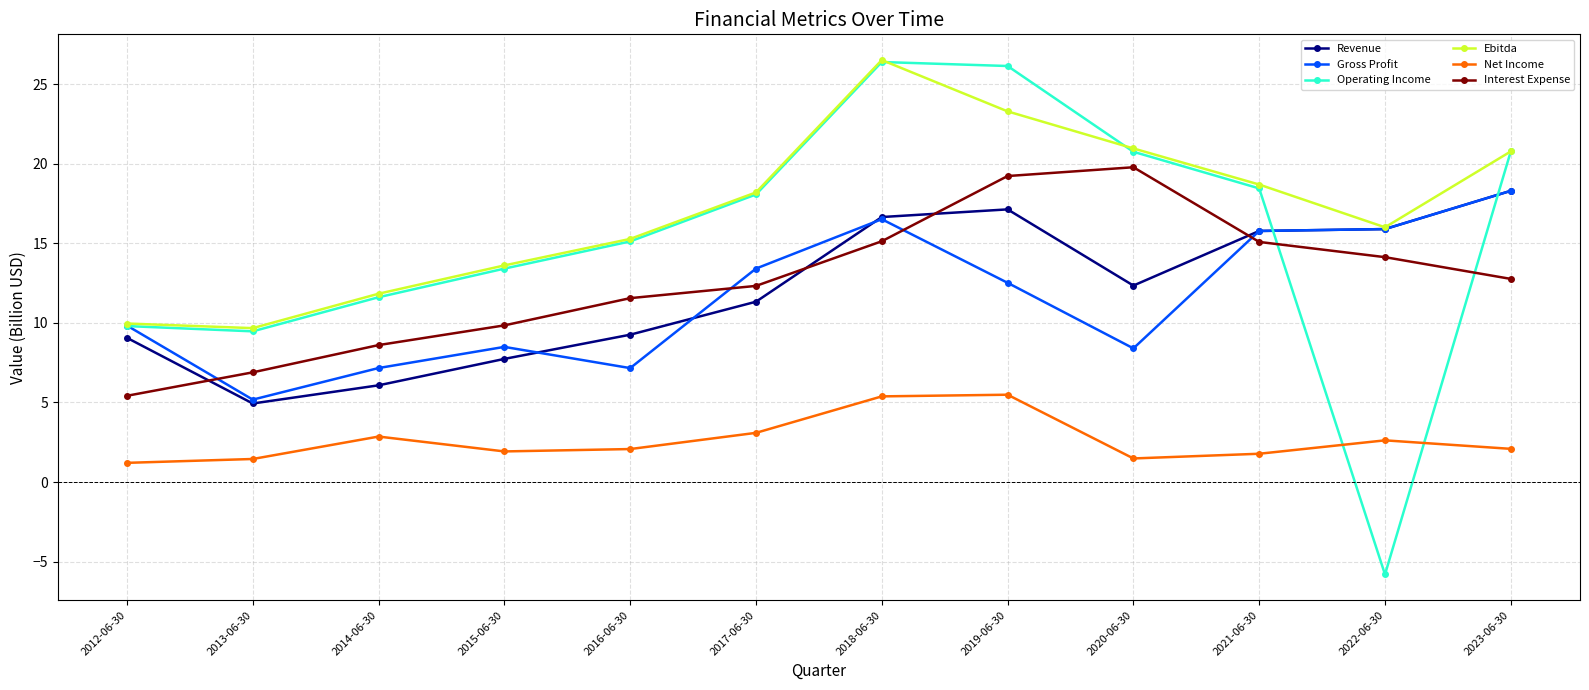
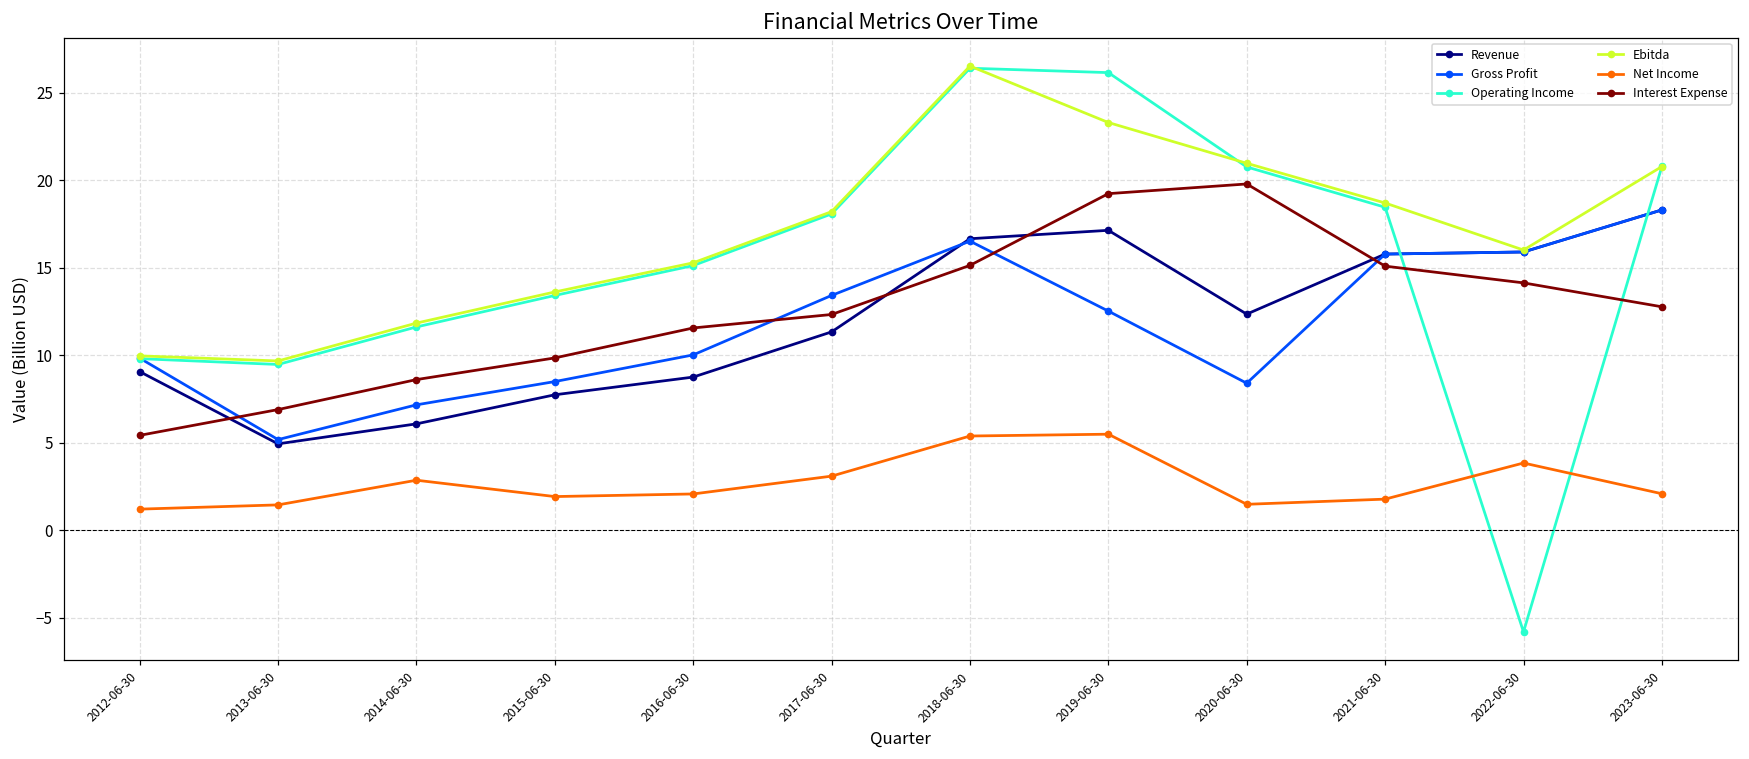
Revenue, 2016-06-30: 9.3 -> 8.8
Gross Profit, 2016-06-30: 7.2 -> 10.0
Net Income, 2022-06-30: 2.6 -> 3.8
